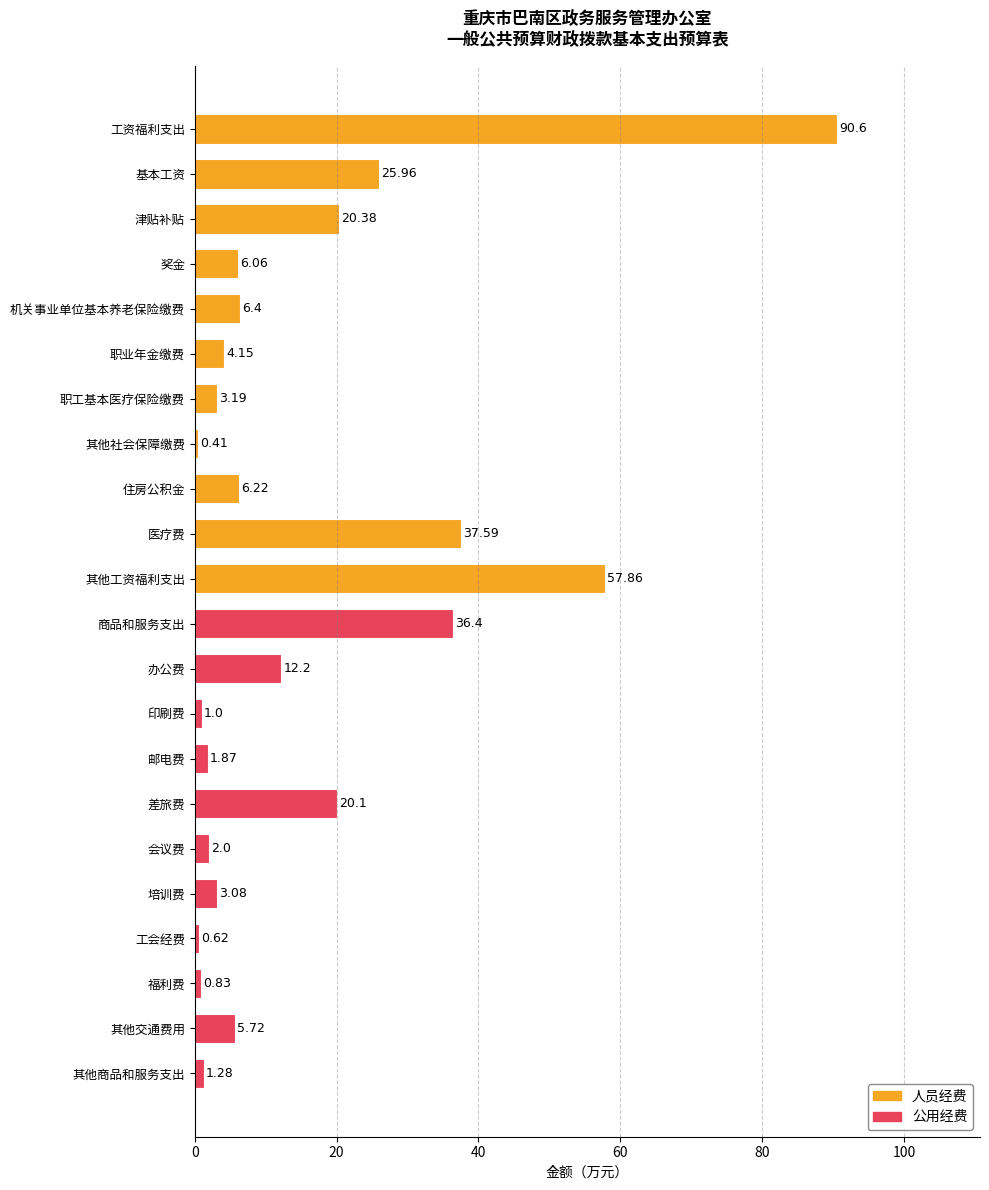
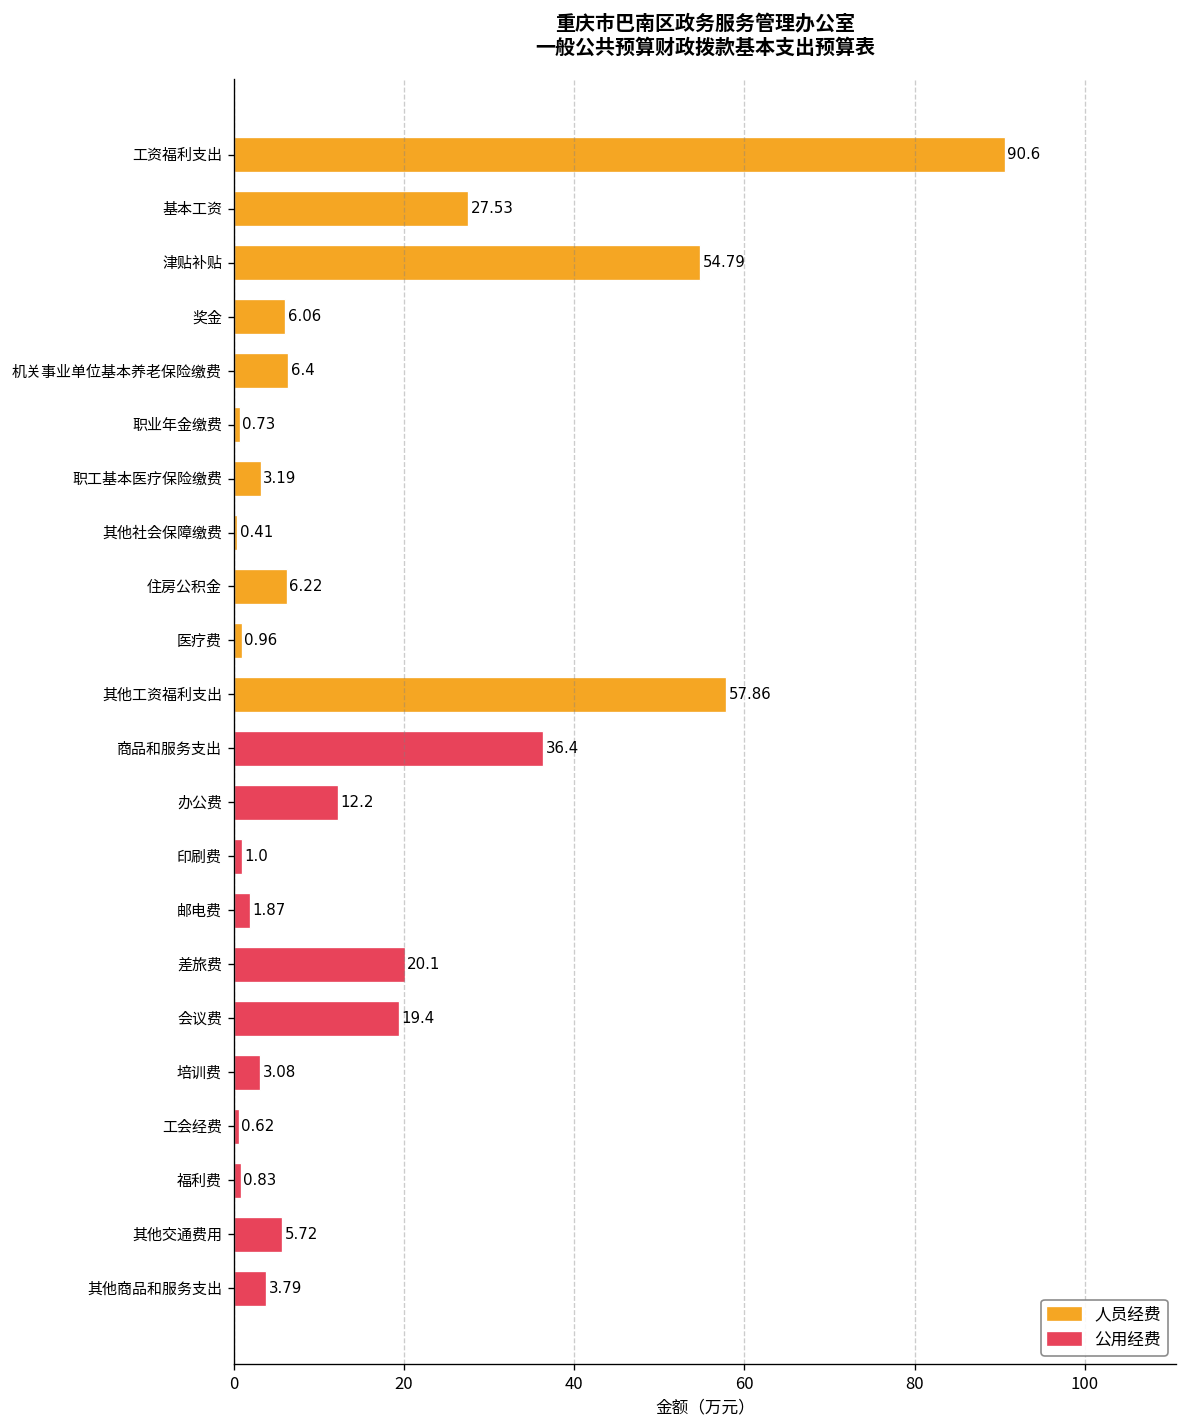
基本工资: 25.96 -> 27.53
津贴补贴: 20.38 -> 54.79
职业年金缴费: 4.15 -> 0.73
医疗费: 37.59 -> 0.96
会议费: 2.0 -> 19.4
其他商品和服务支出: 1.28 -> 3.79
